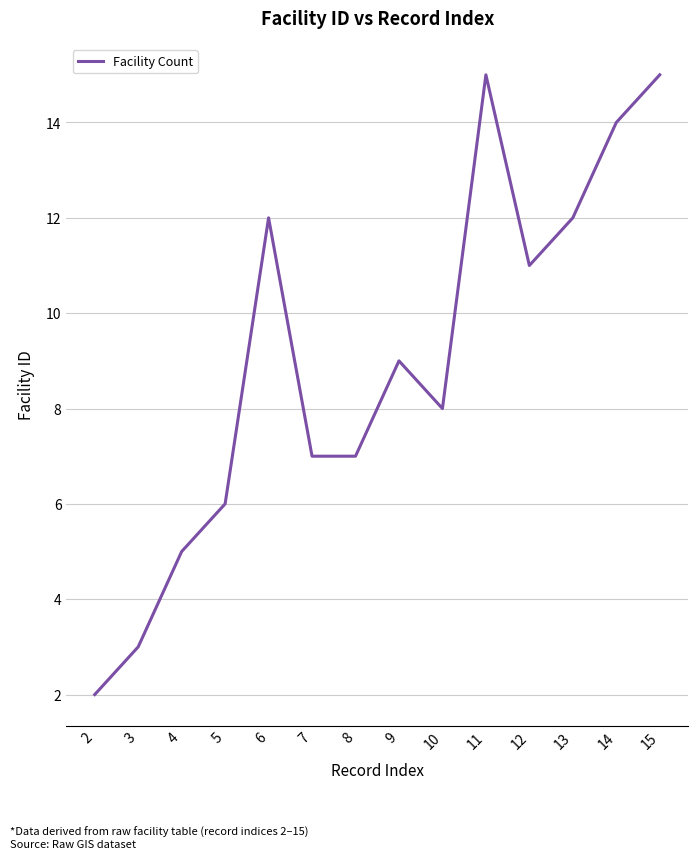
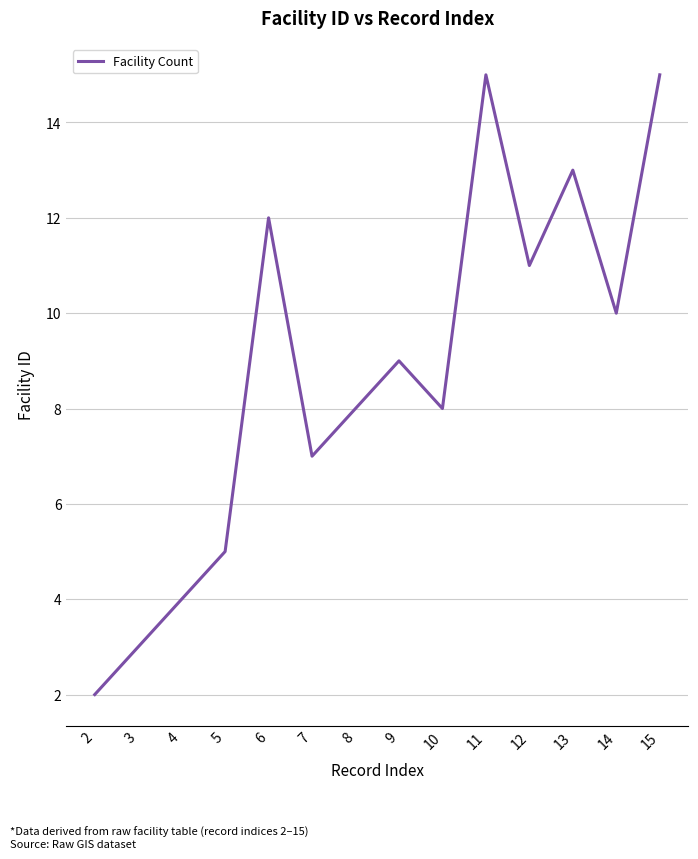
4: 5 -> 4
5: 6 -> 5
8: 7 -> 8
13: 12 -> 13
14: 14 -> 10
